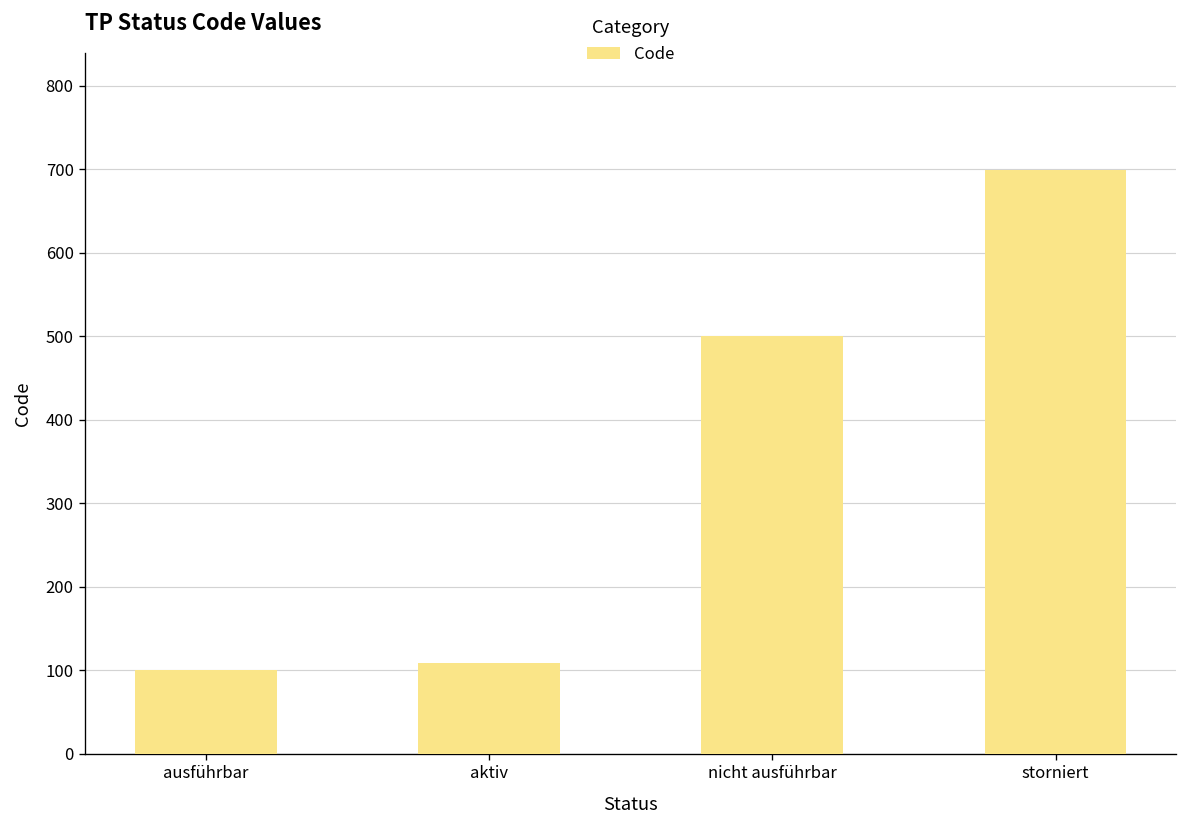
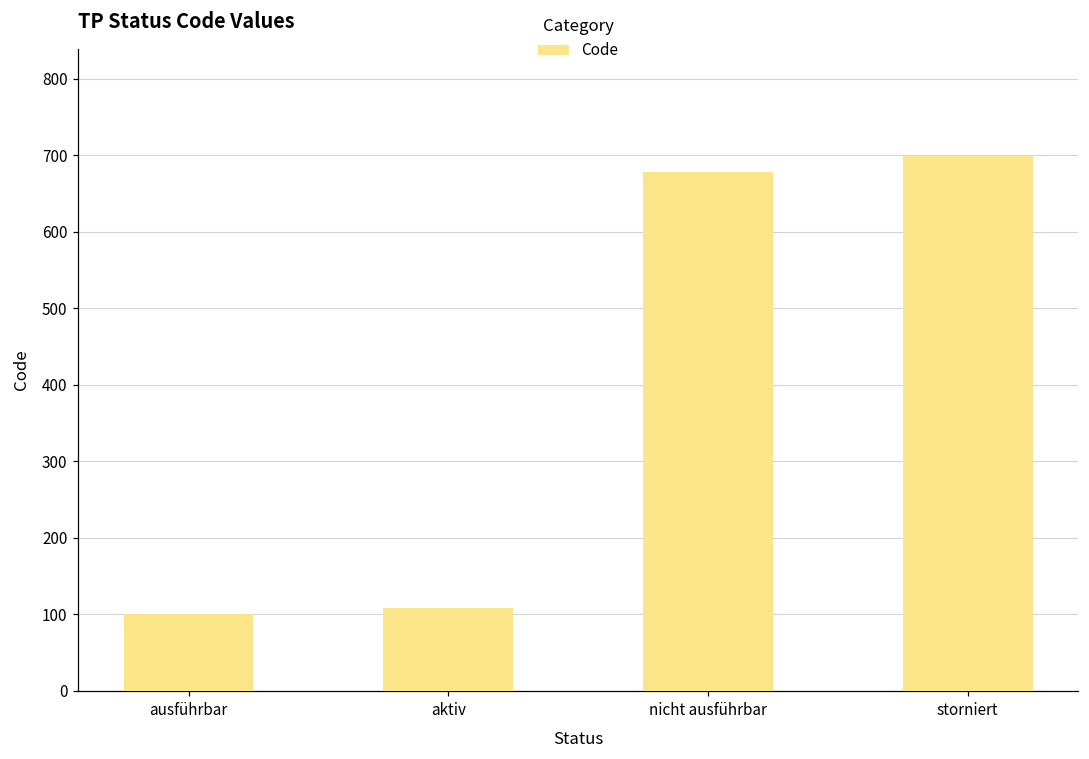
nicht ausführbar: 500 -> 680
